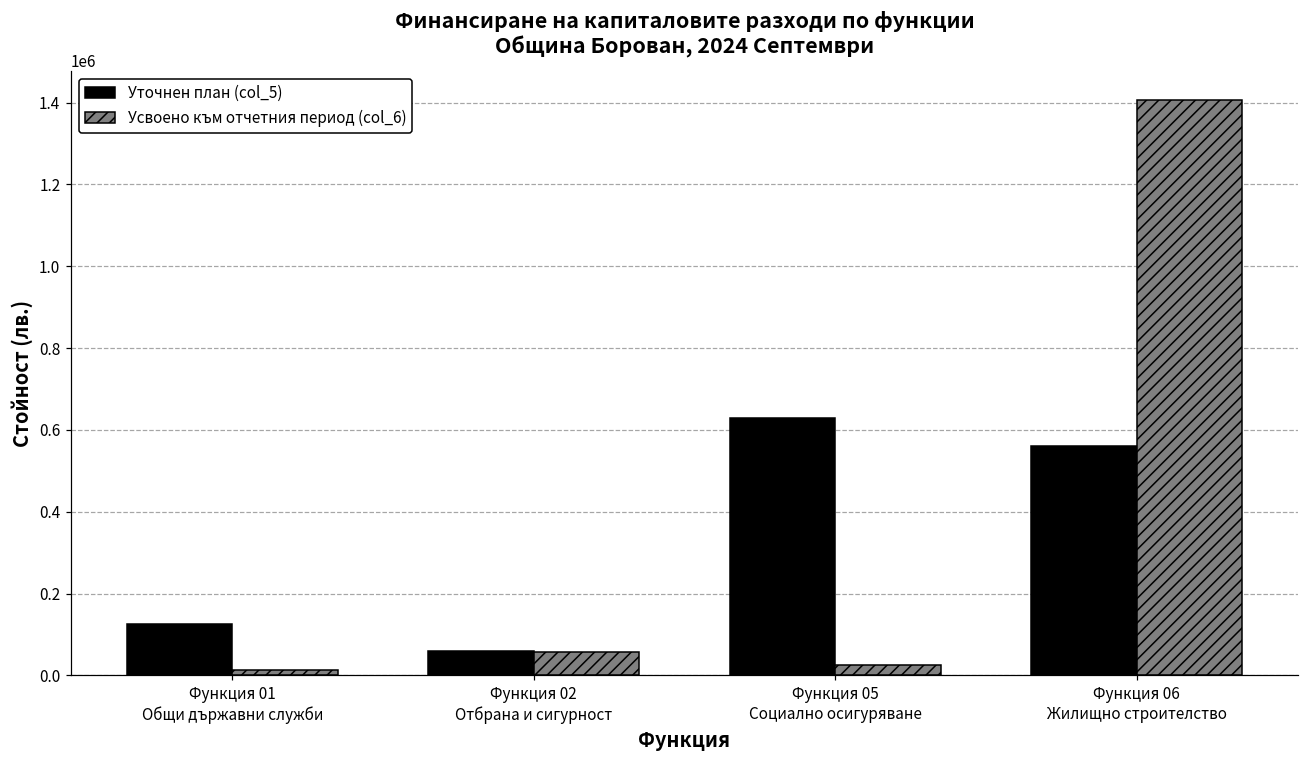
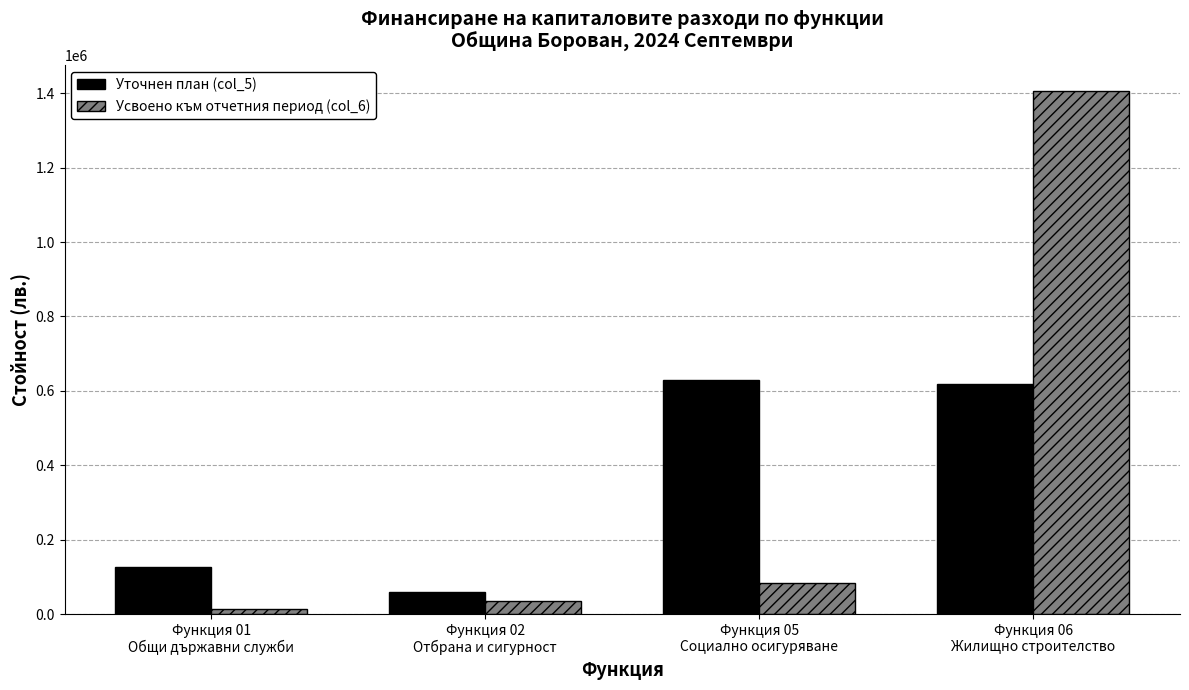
Усвоено към отчетния период (col_6), Функция 02 Отбрана и сигурност: 60000 -> 30000
Усвоено към отчетния период (col_6), Функция 05 Социално осигуряване: 30000 -> 80000
Уточнен план (col_5), Функция 06 Жилищно строителство: 560000 -> 620000
